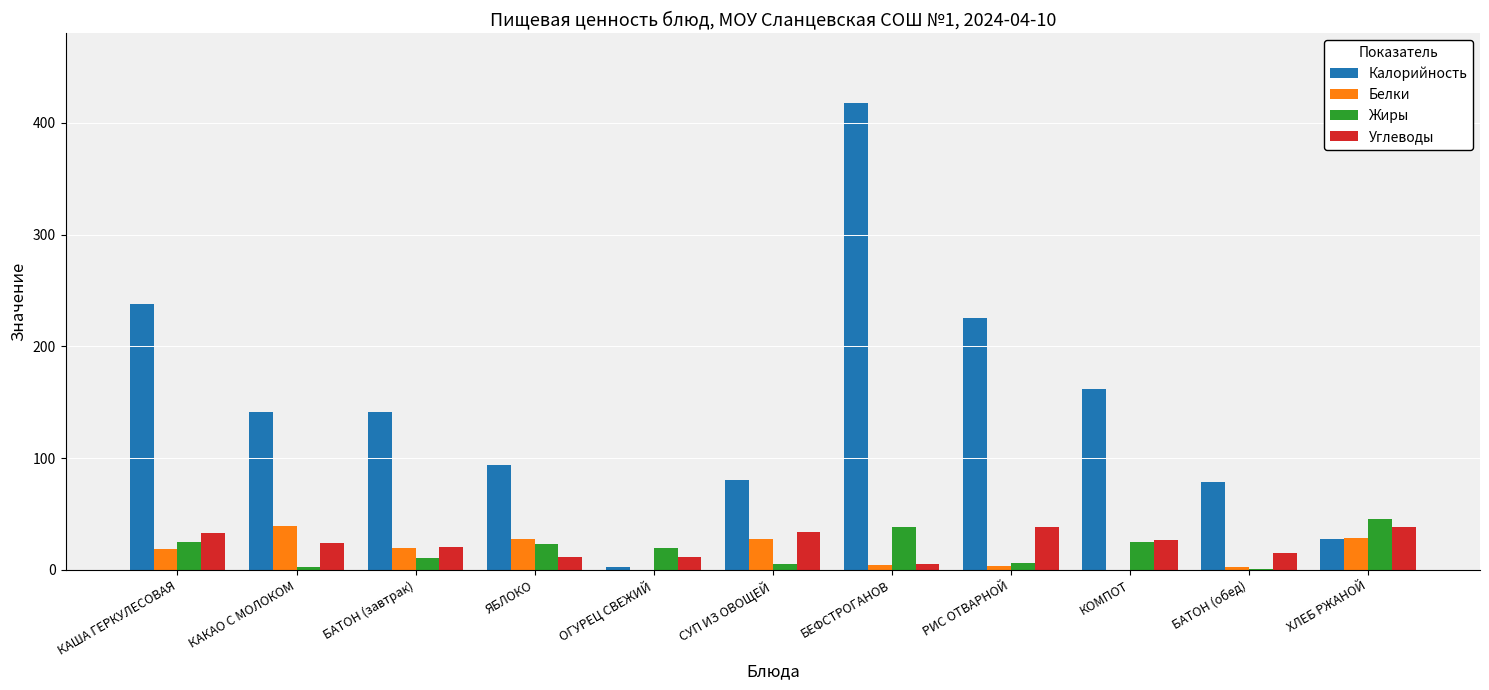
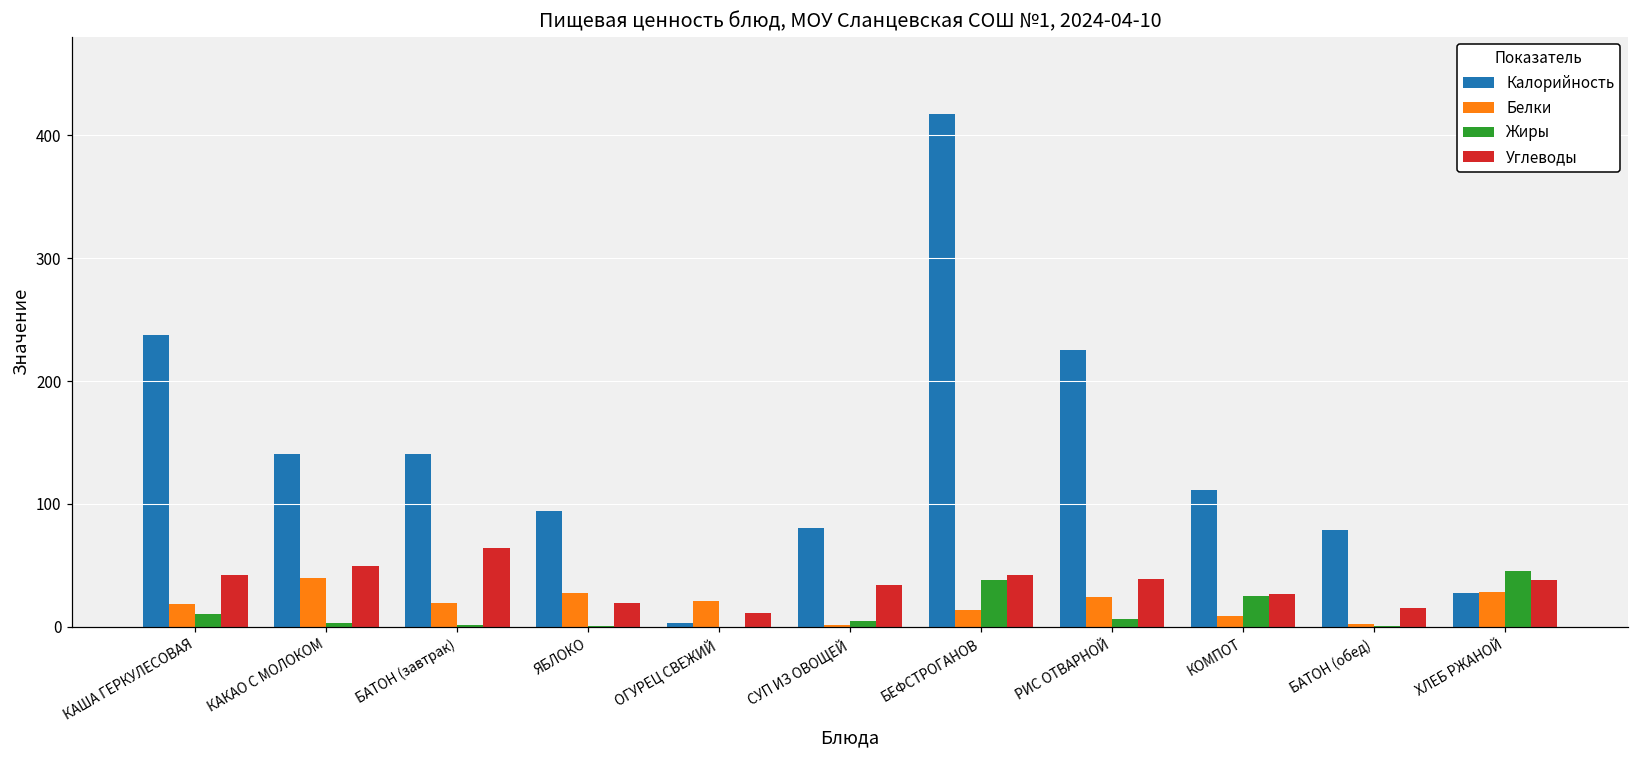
Жиры, КАША ГЕРКУЛЕСОВАЯ: 25 -> 10
Углеводы, КАША ГЕРКУЛЕСОВАЯ: 33 -> 42
Углеводы, КАКАО С МОЛОКОМ: 24 -> 50
Жиры, БАТОН (завтрак): 10 -> 1
Углеводы, БАТОН (завтрак): 21 -> 64
Жиры, ЯБЛОКО: 23 -> 1
Углеводы, ЯБЛОКО: 11 -> 20
Белки, ОГУРЕЦ СВЕЖИЙ: 0 -> 21
Жиры, ОГУРЕЦ СВЕЖИЙ: 20 -> 0
Белки, СУП ИЗ ОВОЩЕЙ: 28 -> 2
Белки, БЕФСТРОГАНОВ: 4 -> 14
Углеводы, БЕФСТРОГАНОВ: 5 -> 42
Белки, РИС ОТВАРНОЙ: 4 -> 24
Калорийность, КОМПОТ: 162 -> 111
Белки, КОМПОТ: 0 -> 9
